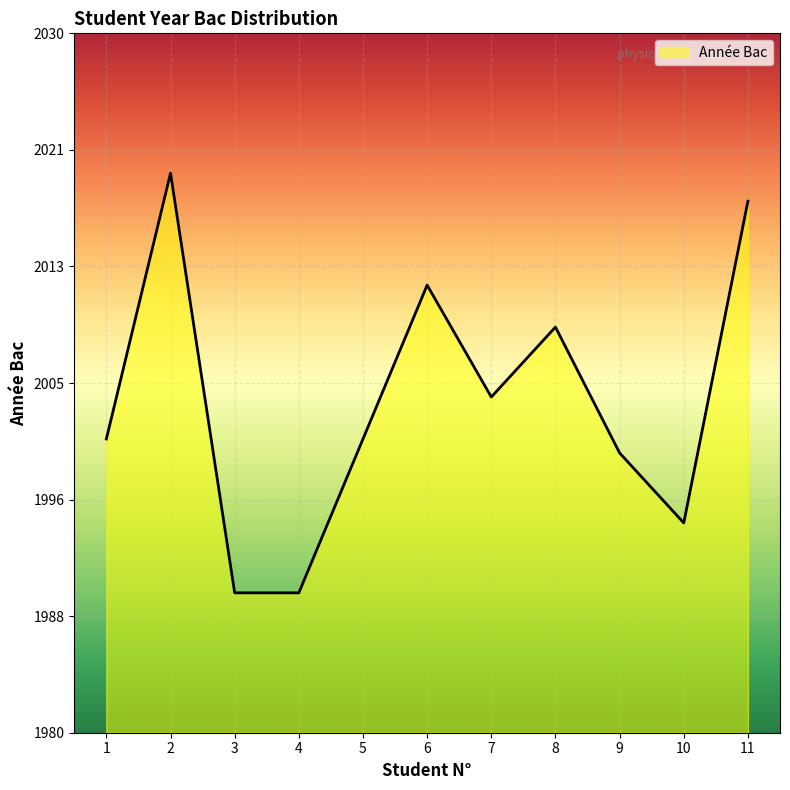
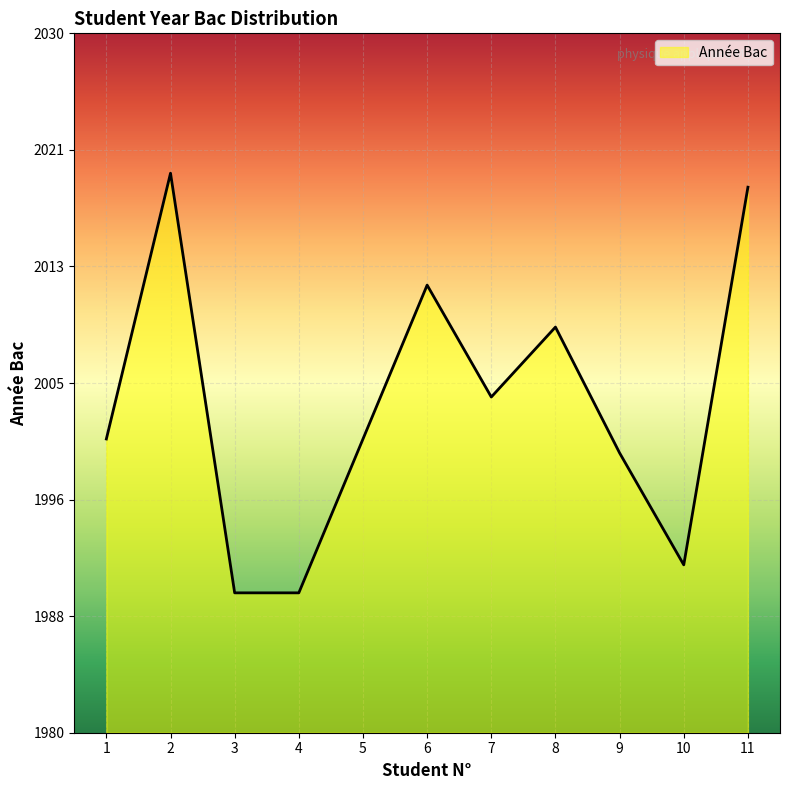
10: 1995 -> 1992
11: 2018 -> 2019
